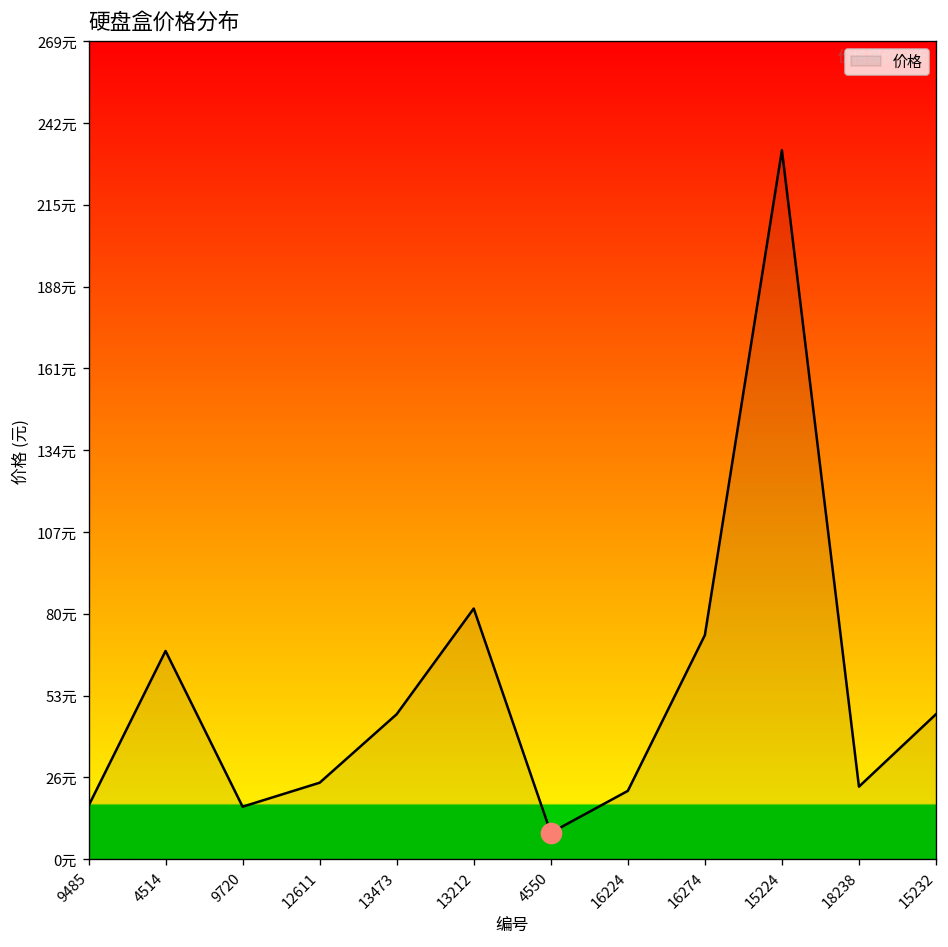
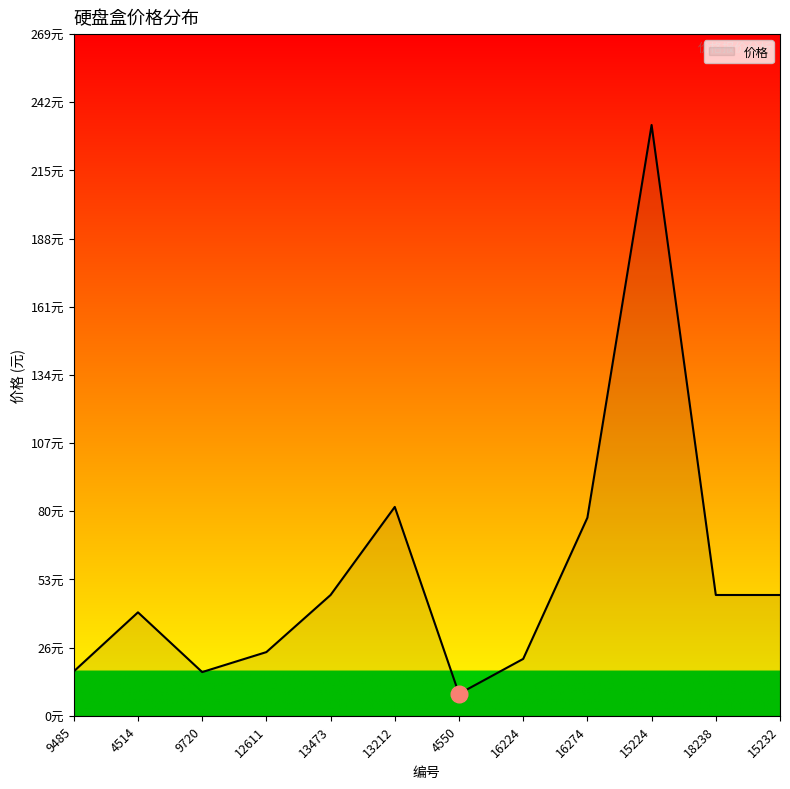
价格, 4514: 68元 -> 41元
价格, 16274: 74元 -> 78元
价格, 18238: 24元 -> 48元
